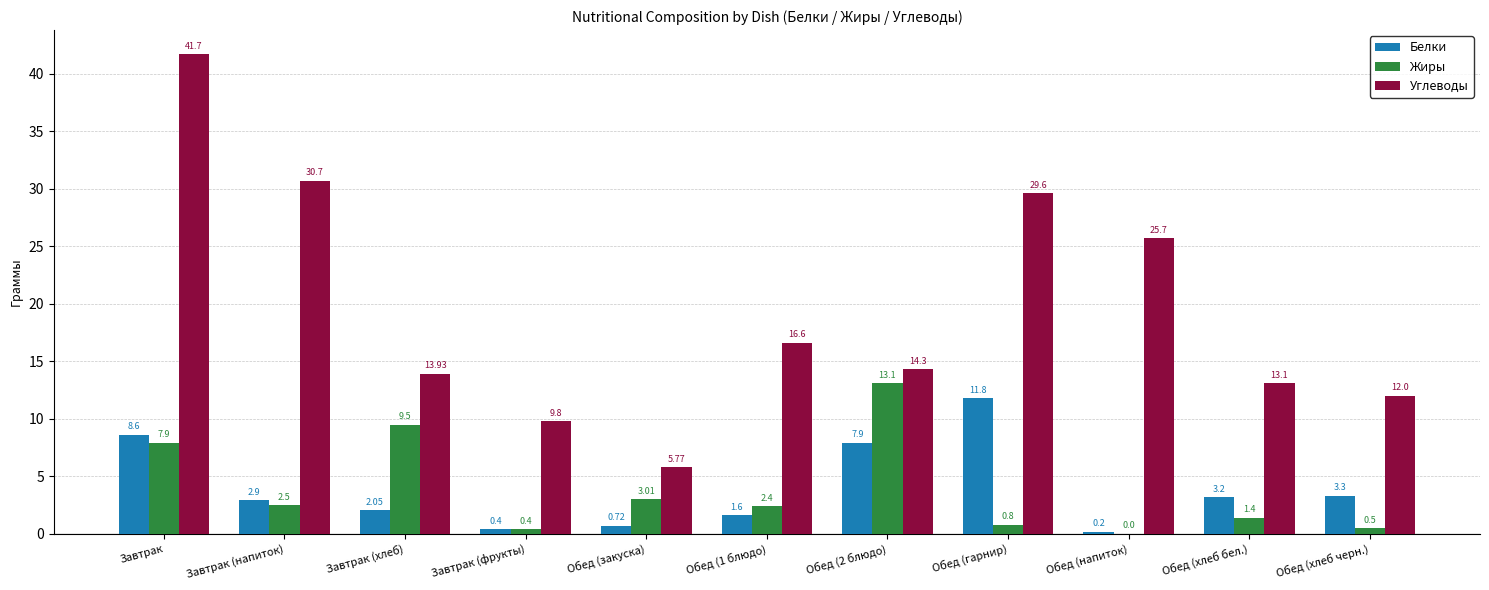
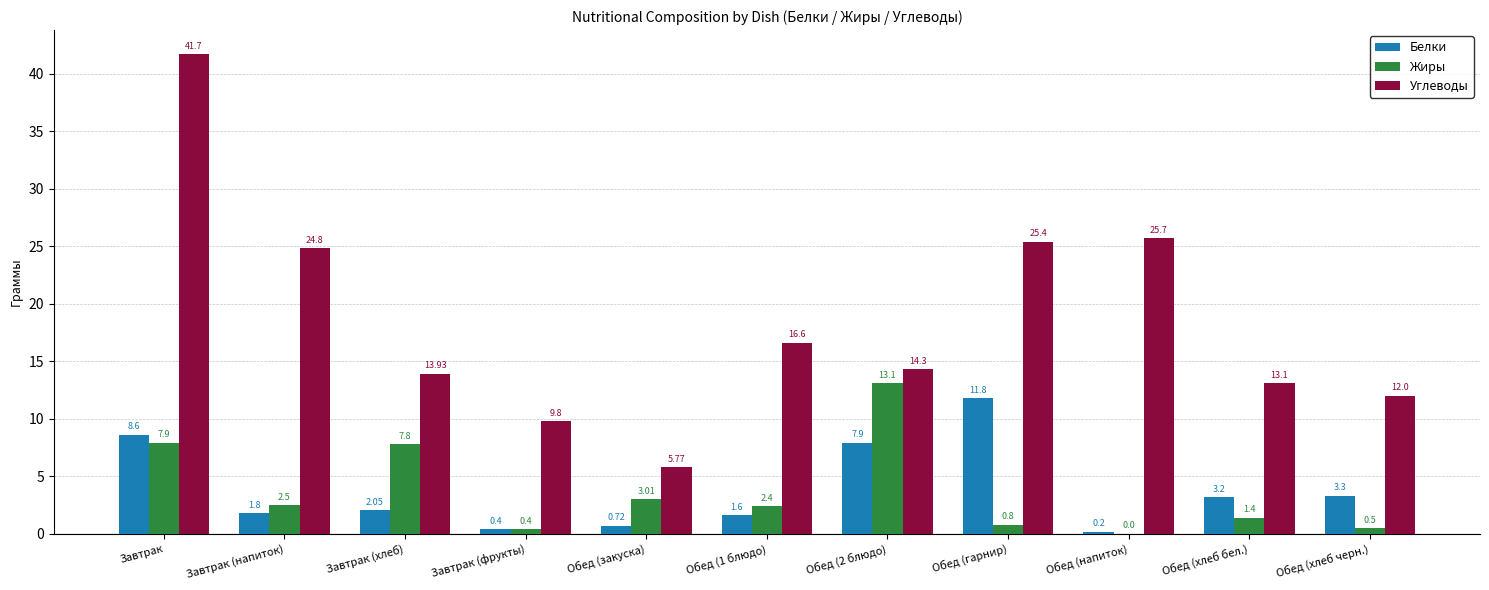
Белки, Завтрак (напиток): 2.9 -> 1.8
Углеводы, Завтрак (напиток): 30.7 -> 24.8
Жиры, Завтрак (хлеб): 9.5 -> 7.8
Углеводы, Обед (гарнир): 29.6 -> 25.4
